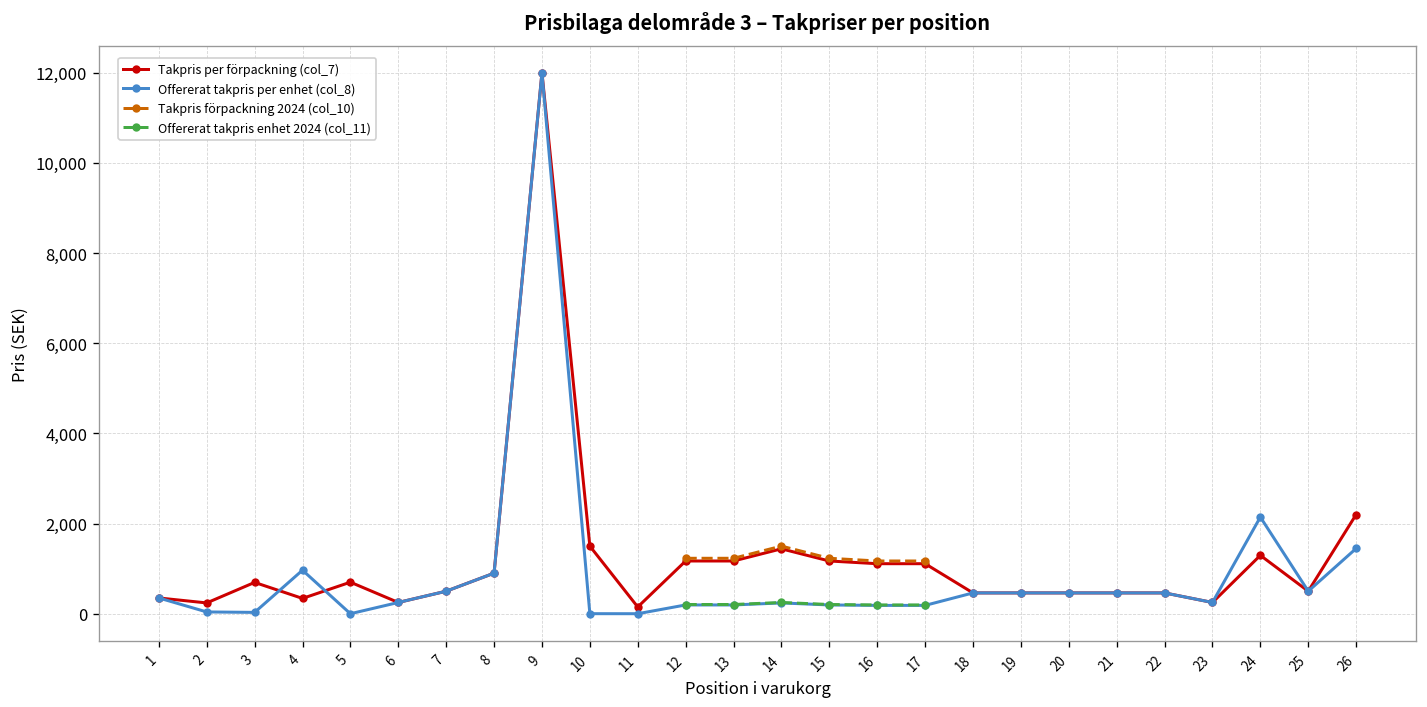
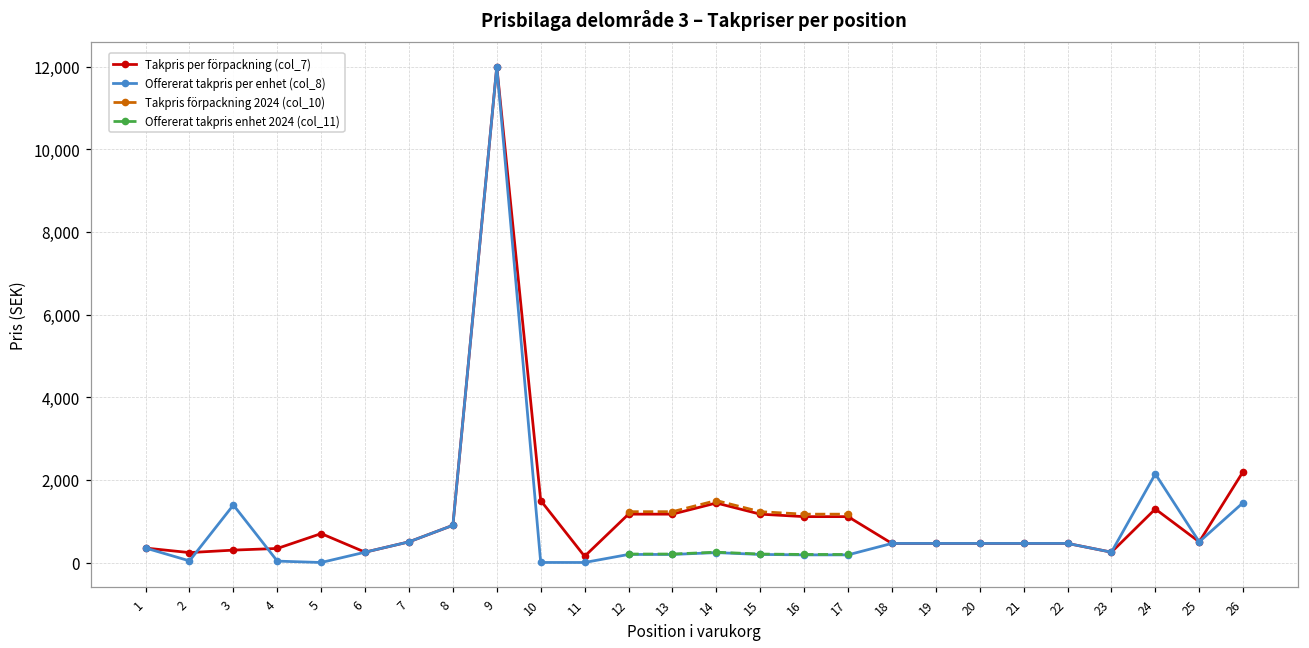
Takpris per förpackning (col_7), 3: 700 -> 300
Offererat takpris per enhet (col_8), 3: 0 -> 1,400
Offererat takpris per enhet (col_8), 4: 1,000 -> 0
